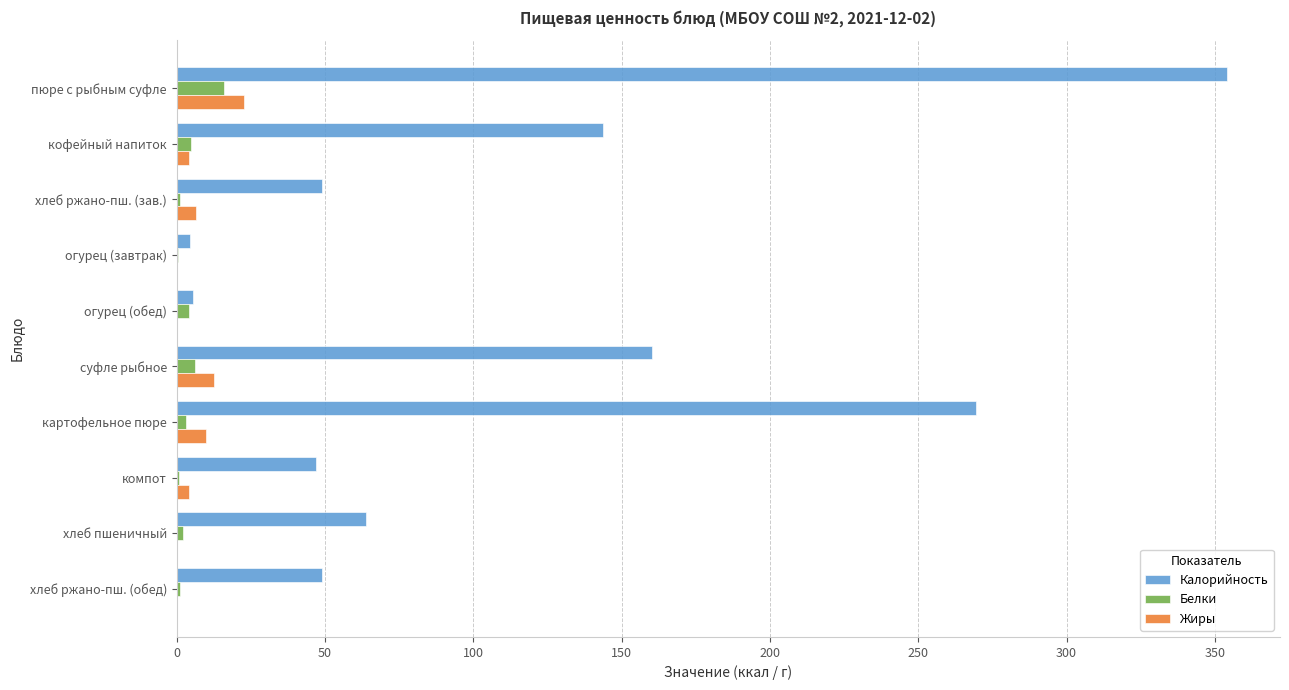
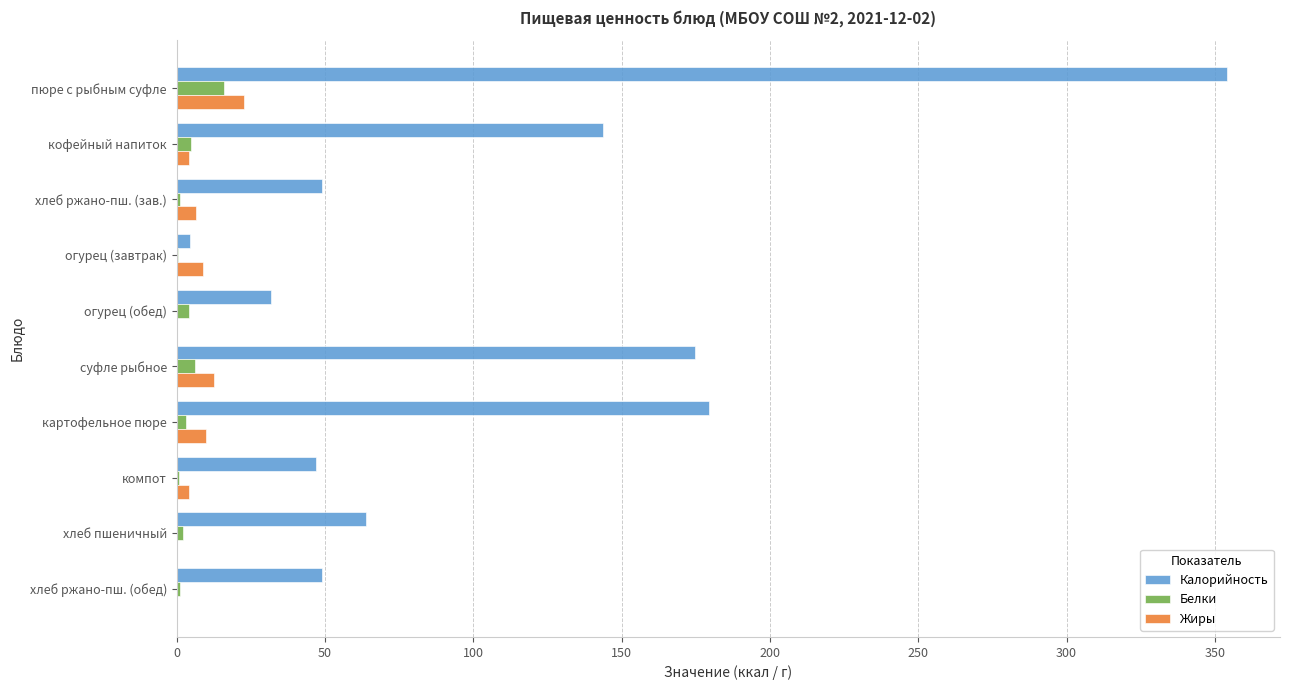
Жиры, огурец (завтрак): 0 -> 9
Калорийность, огурец (обед): 5 -> 32
Калорийность, суфле рыбное: 160 -> 175
Калорийность, картофельное пюре: 269 -> 179
